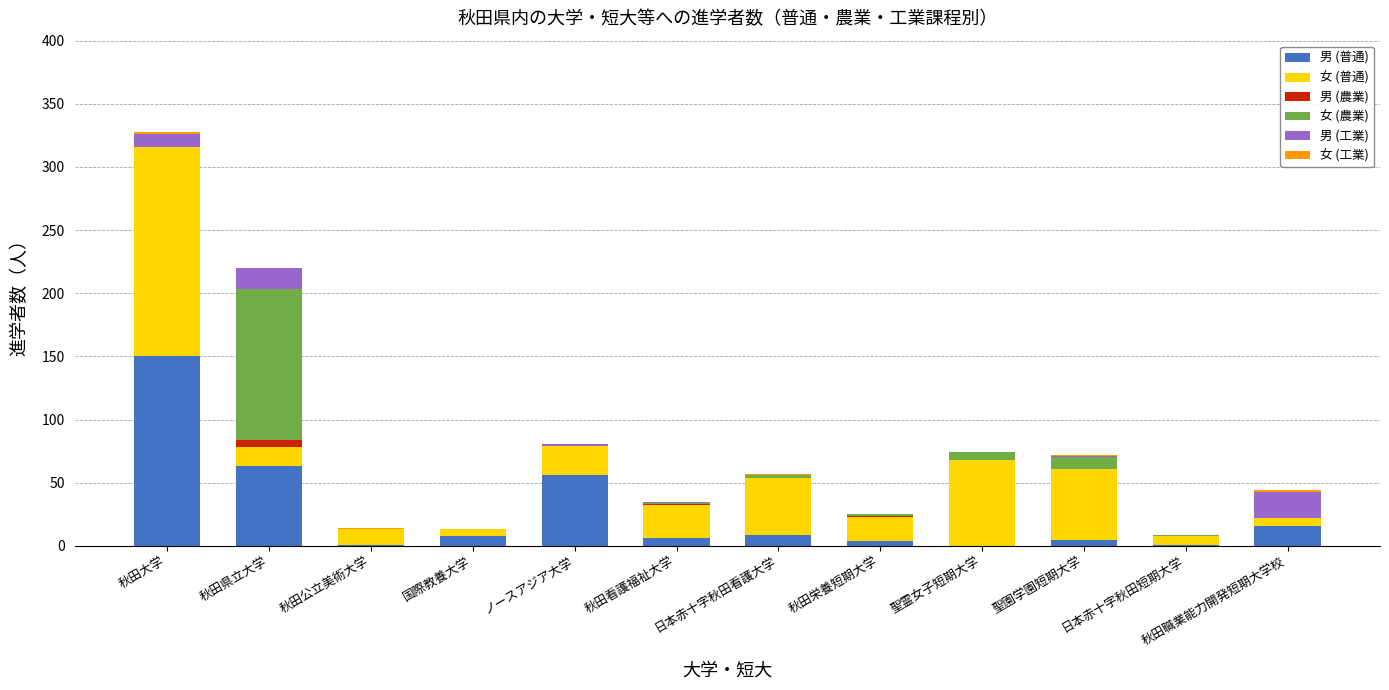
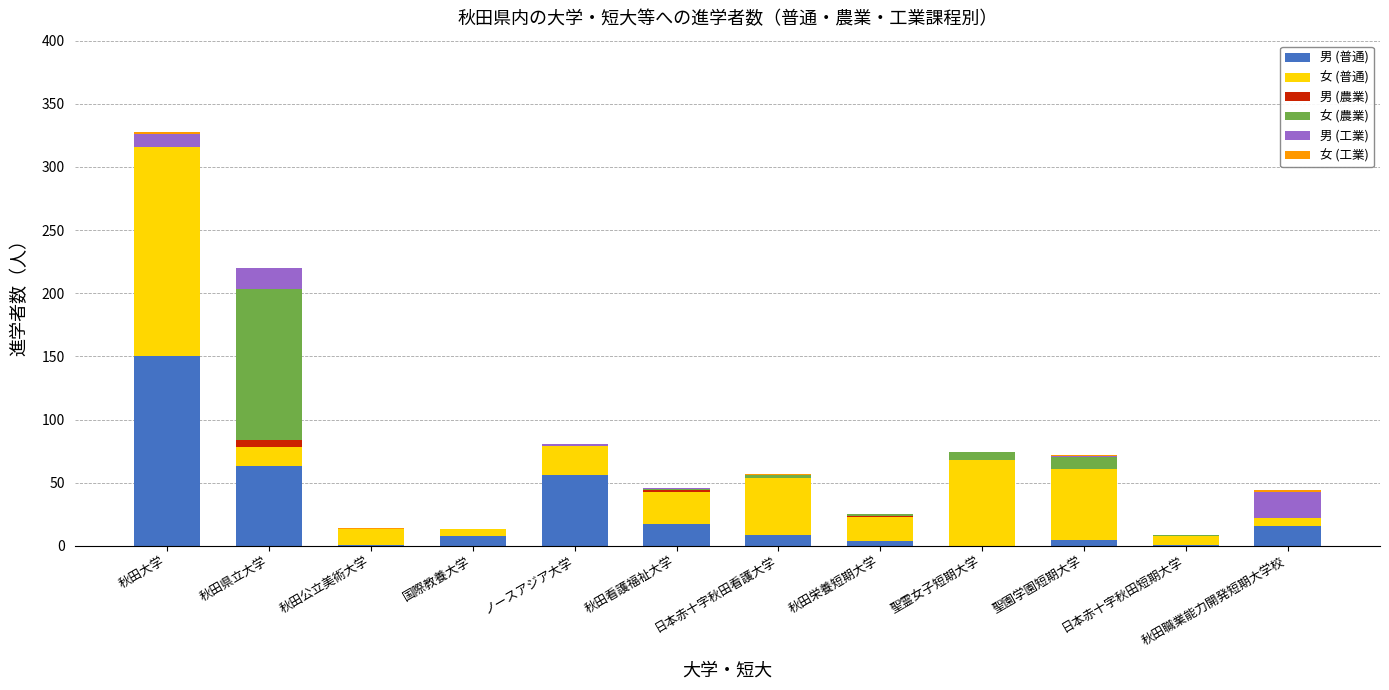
男 (普通), 秋田看護福祉大学: 6 -> 17
